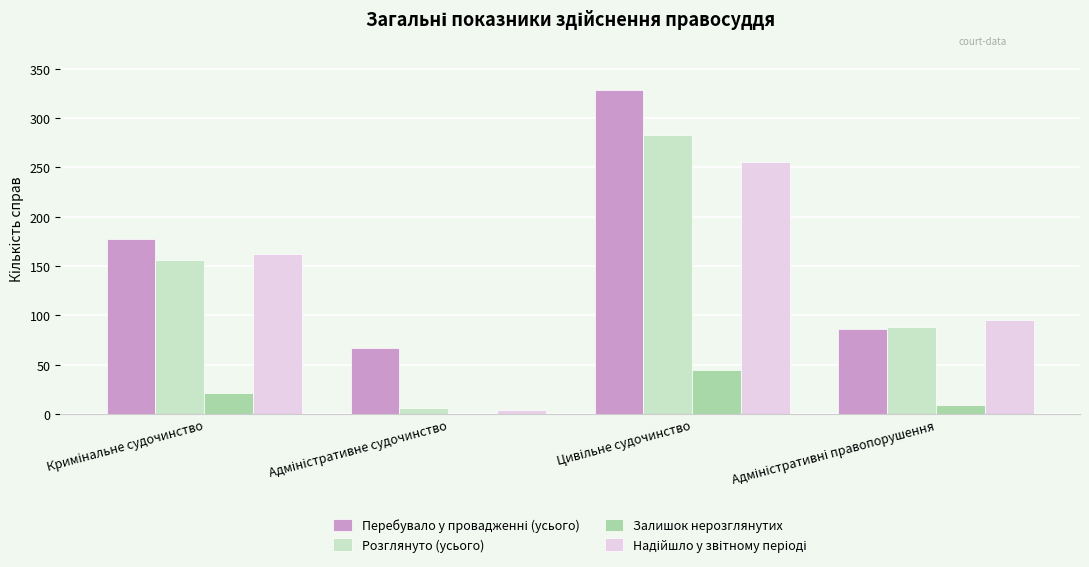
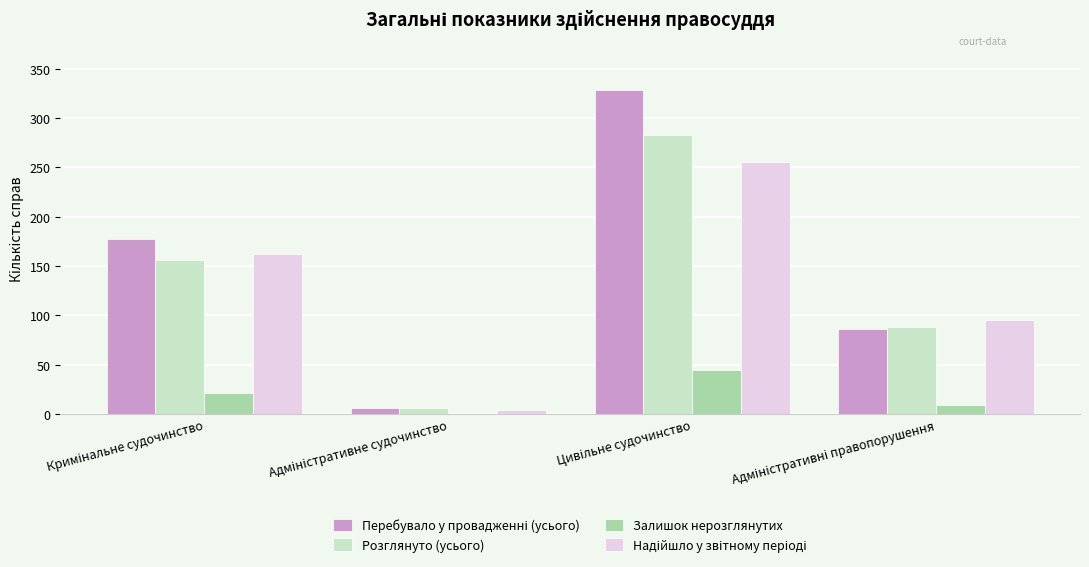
Перебувало у провадженні (усього), Адміністративне судочинство: 70 -> 10
